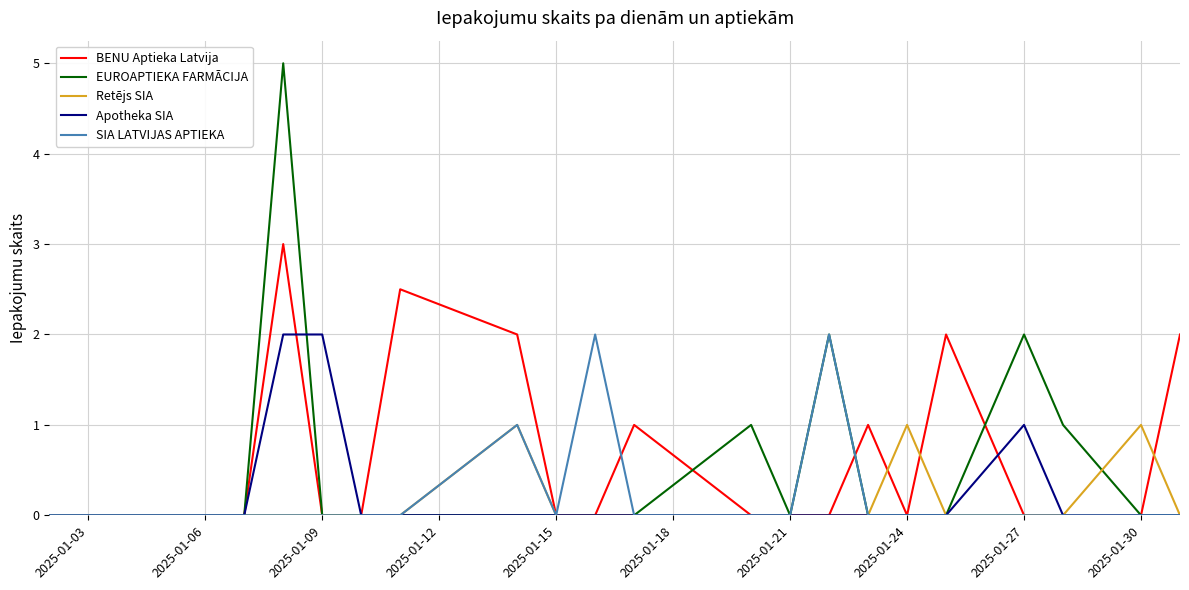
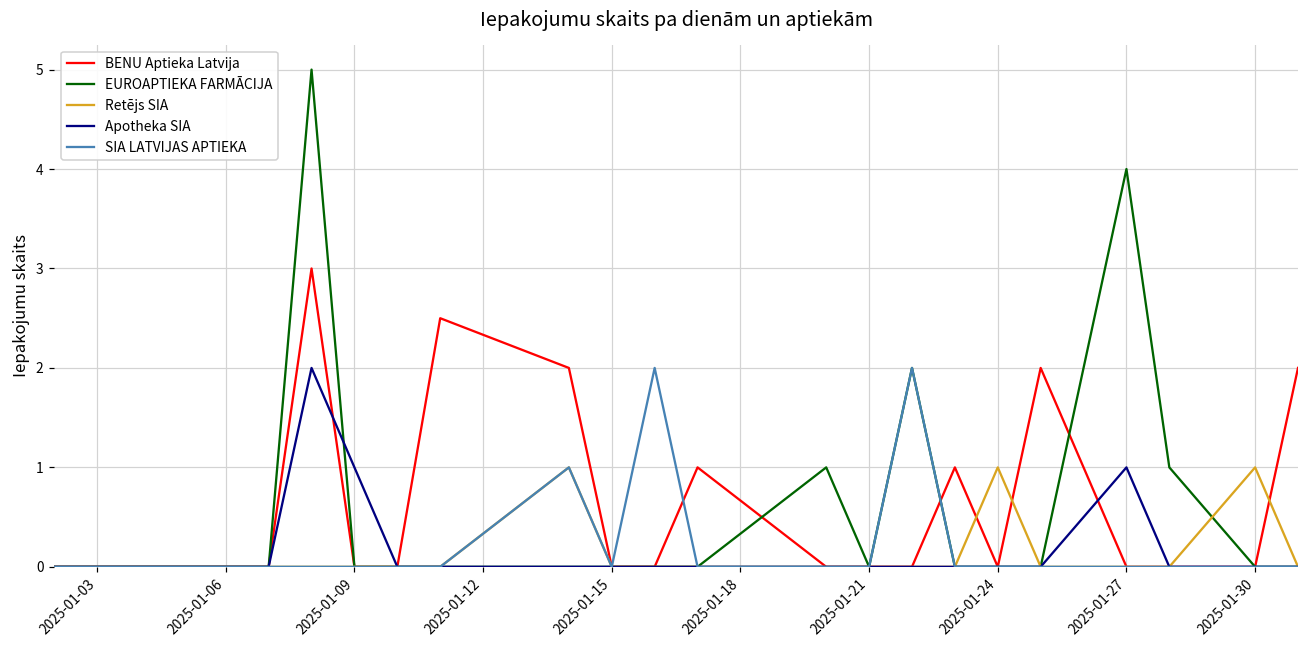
Apotheka SIA, 2025-01-09: 2 -> 1
EUROAPTIEKA FARMĀCIJA, 2025-01-27: 2 -> 4
